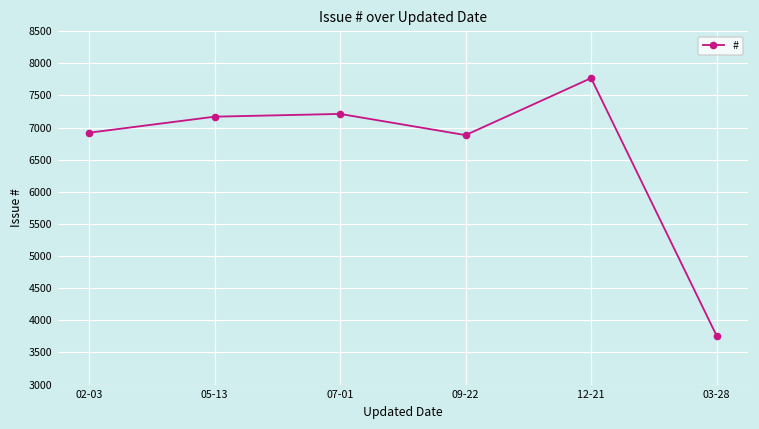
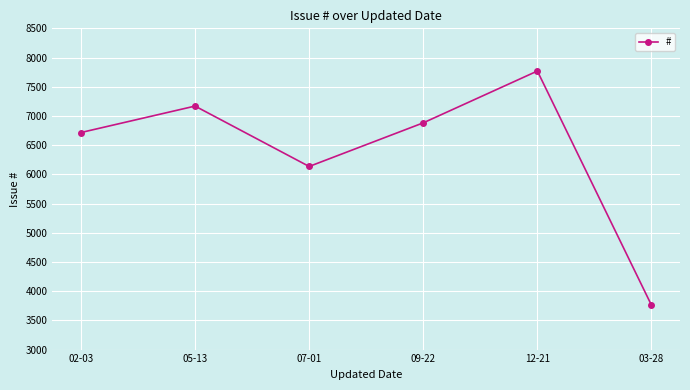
02-03: 6900 -> 6700
07-01: 7200 -> 6100
